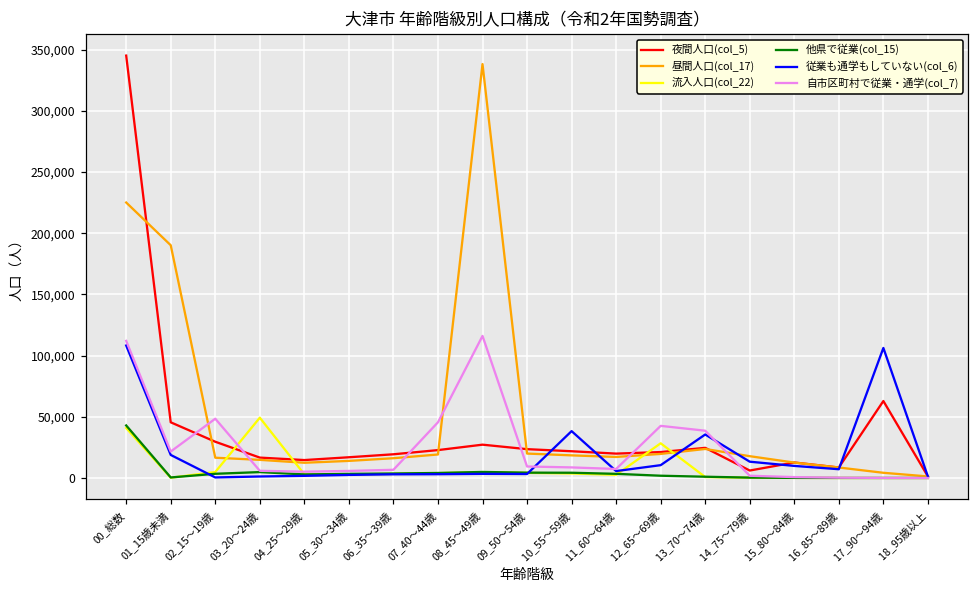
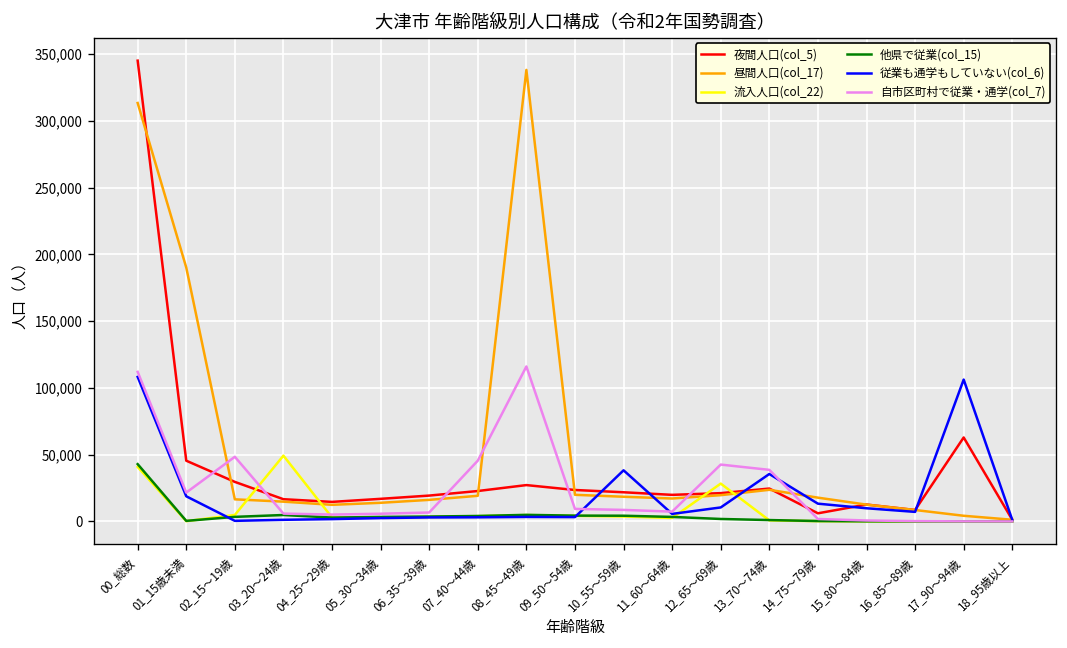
昼間人口(col_17), 00_総数: 225,000 -> 313,000
